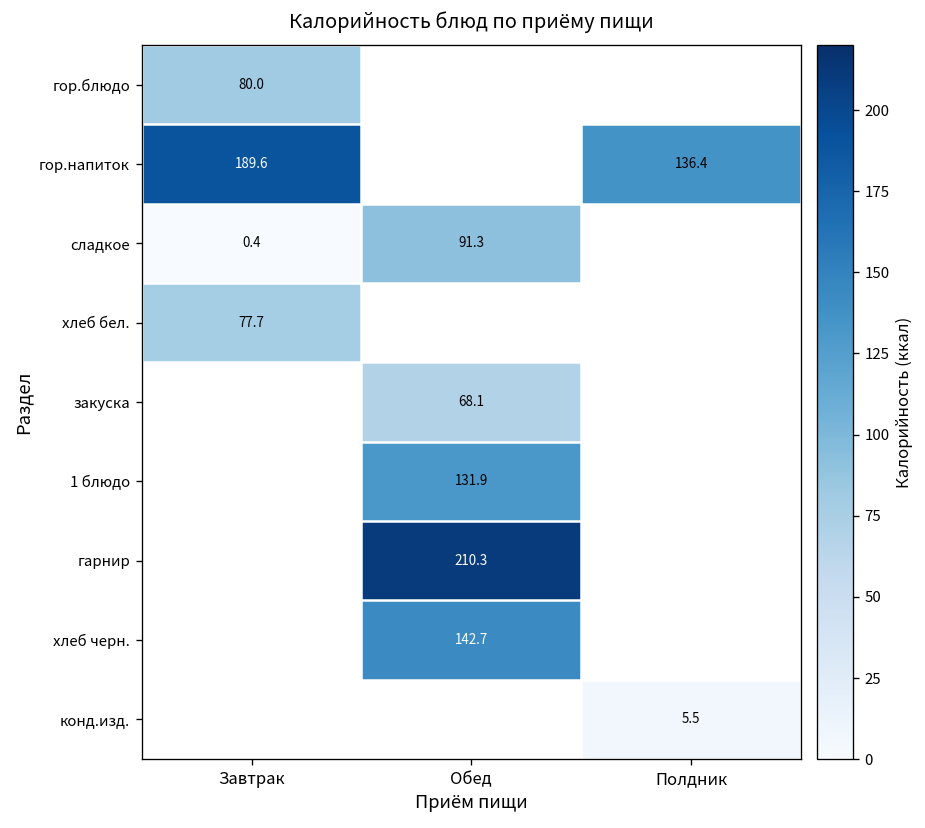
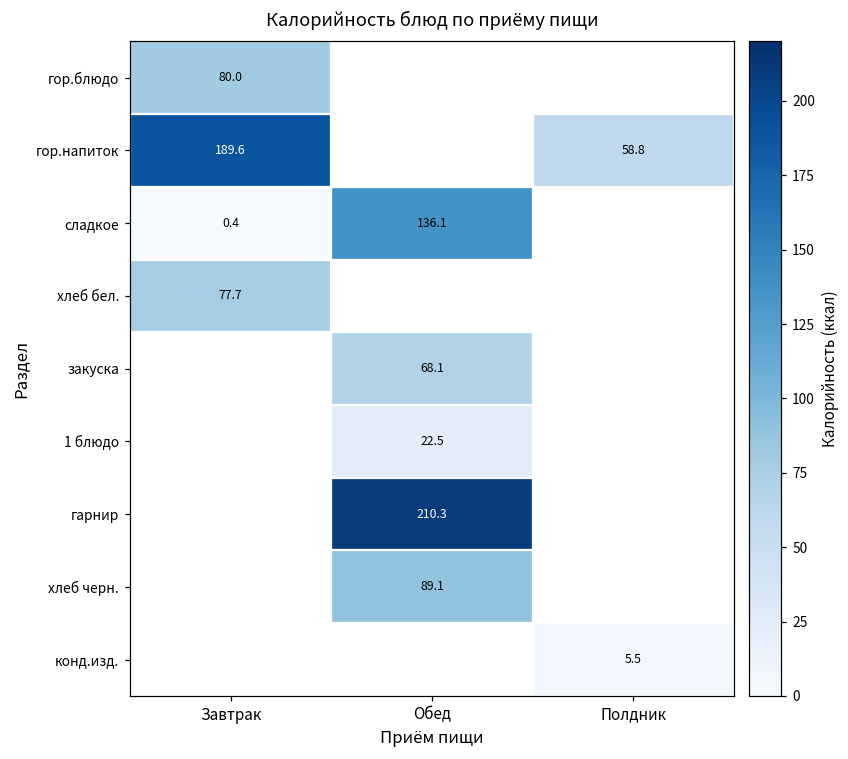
гор.напиток, Полдник: 136.4 -> 58.8
сладкое, Обед: 91.3 -> 136.1
1 блюдо, Обед: 131.9 -> 22.5
хлеб черн., Обед: 142.7 -> 89.1
